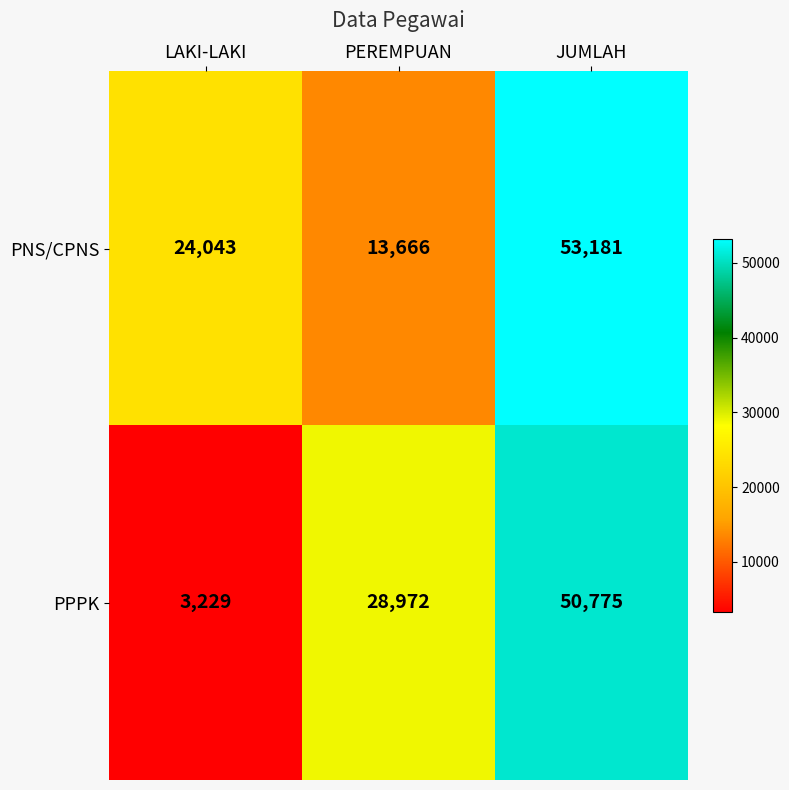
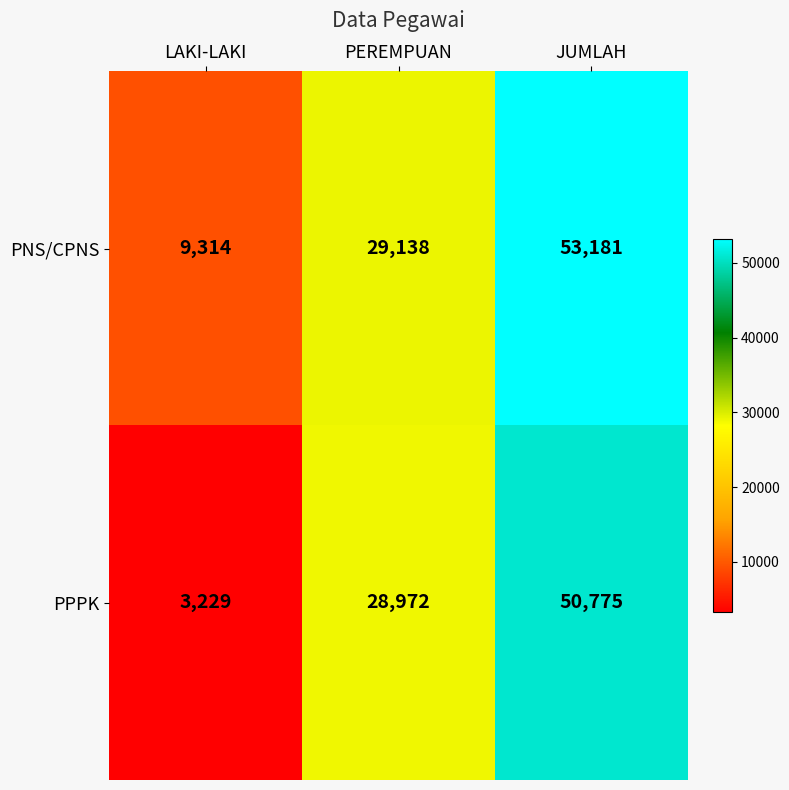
PNS/CPNS, LAKI-LAKI: 24,043 -> 9,314
PNS/CPNS, PEREMPUAN: 13,666 -> 29,138
